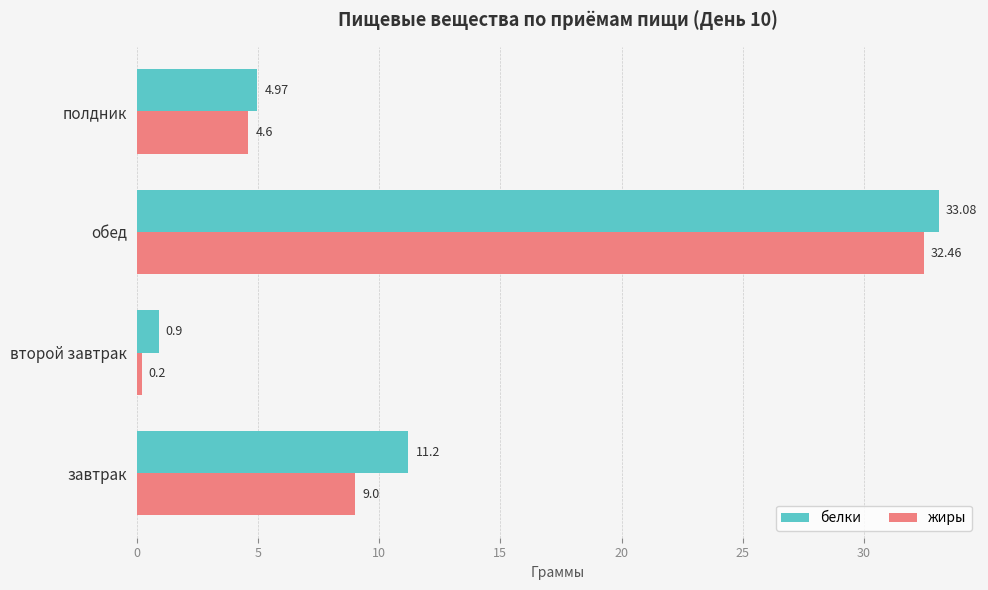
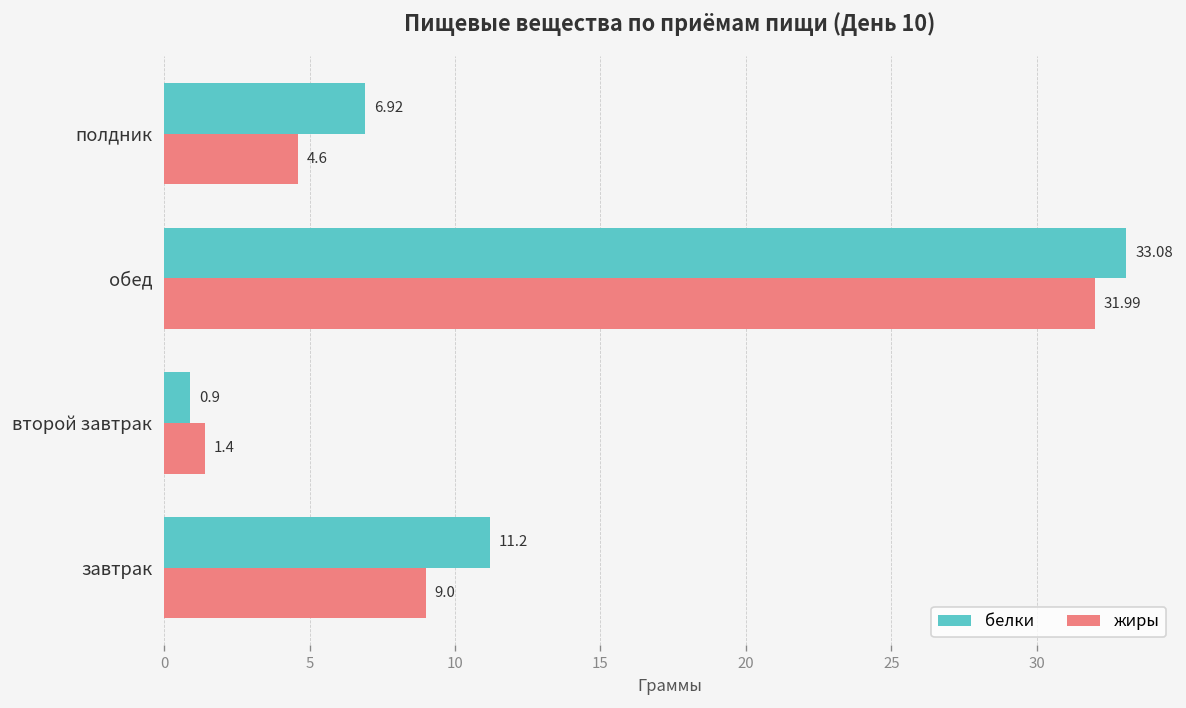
белки, полдник: 4.97 -> 6.92
жиры, обед: 32.46 -> 31.99
жиры, второй завтрак: 0.2 -> 1.4
